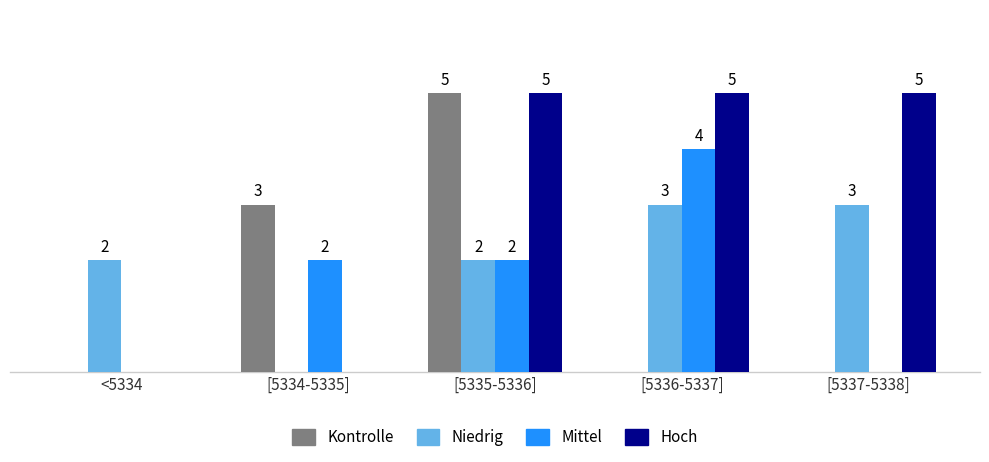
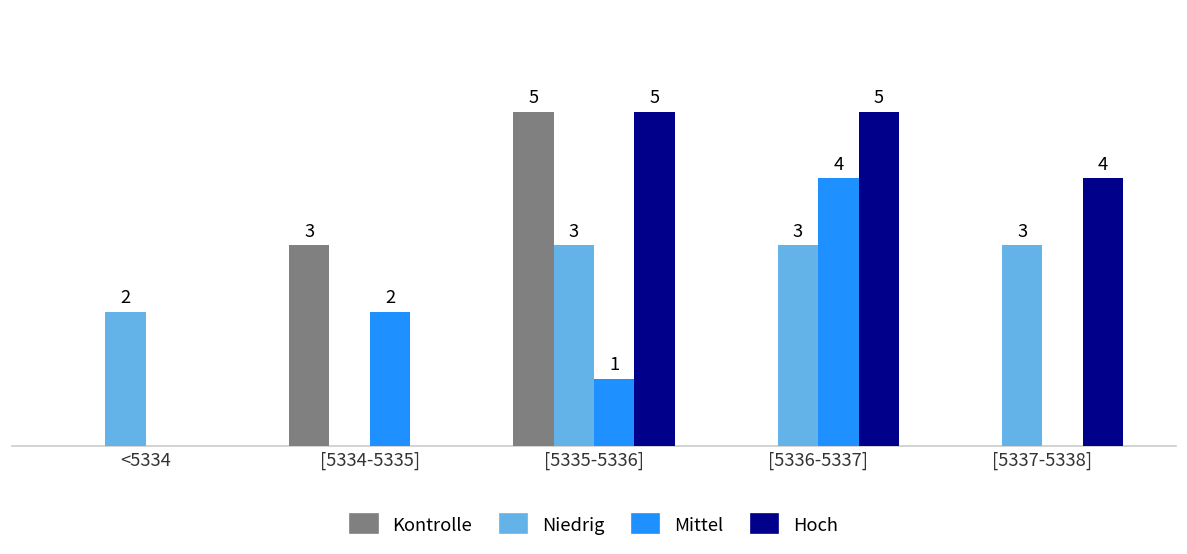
Niedrig, [5335-5336]: 2 -> 3
Mittel, [5335-5336]: 2 -> 1
Hoch, [5337-5338]: 5 -> 4
